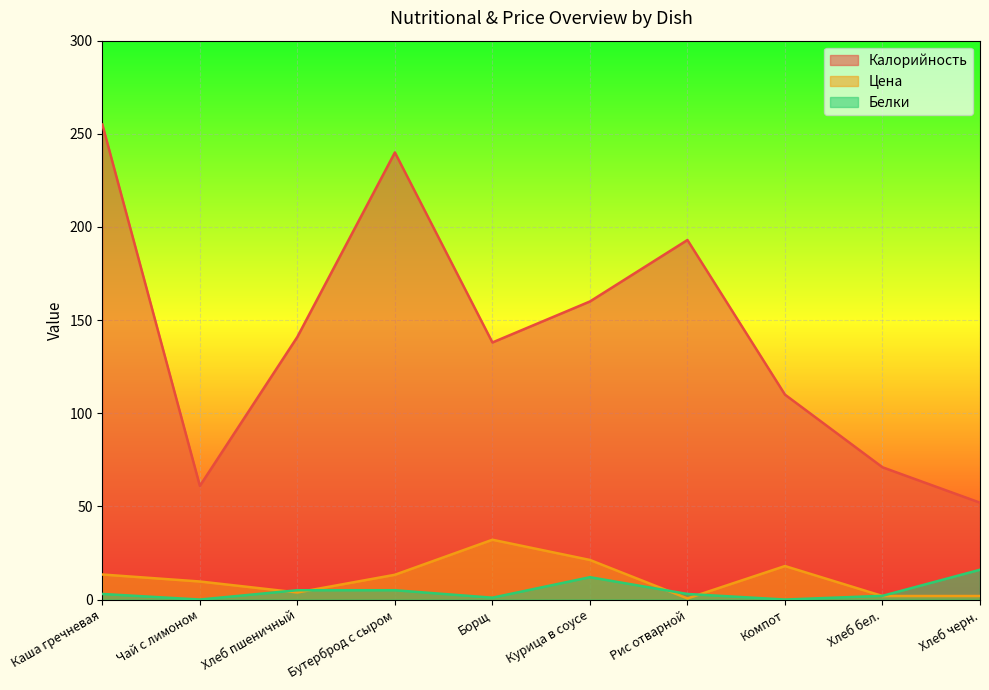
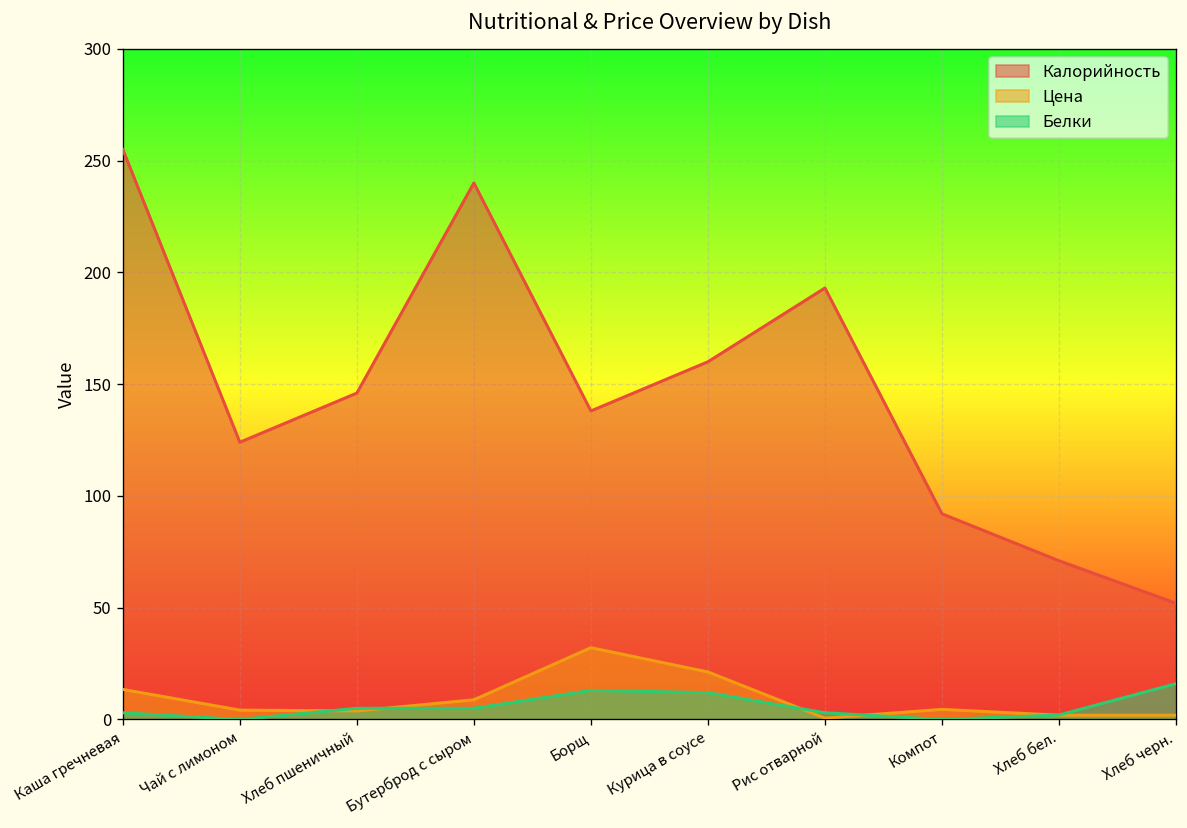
Калорийность, Чай с лимоном: 61 -> 124
Цена, Чай с лимоном: 10 -> 4
Калорийность, Хлеб пшеничный: 141 -> 146
Цена, Бутерброд с сыром: 13 -> 9
Белки, Борщ: 1 -> 13
Калорийность, Компот: 110 -> 92
Цена, Компот: 18 -> 5
